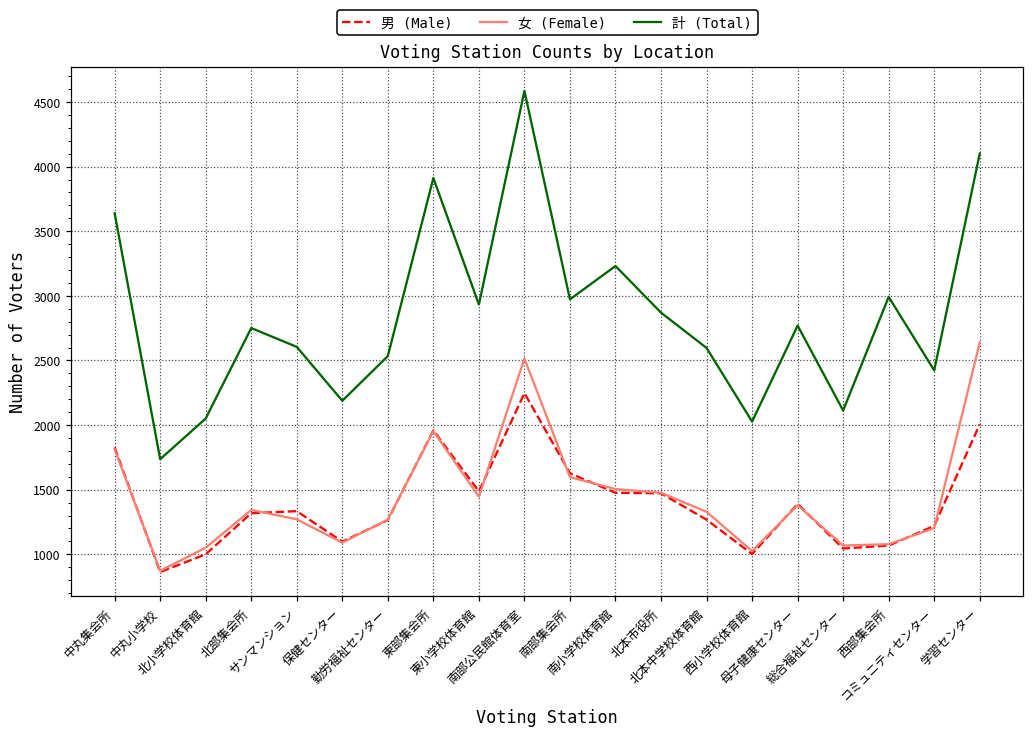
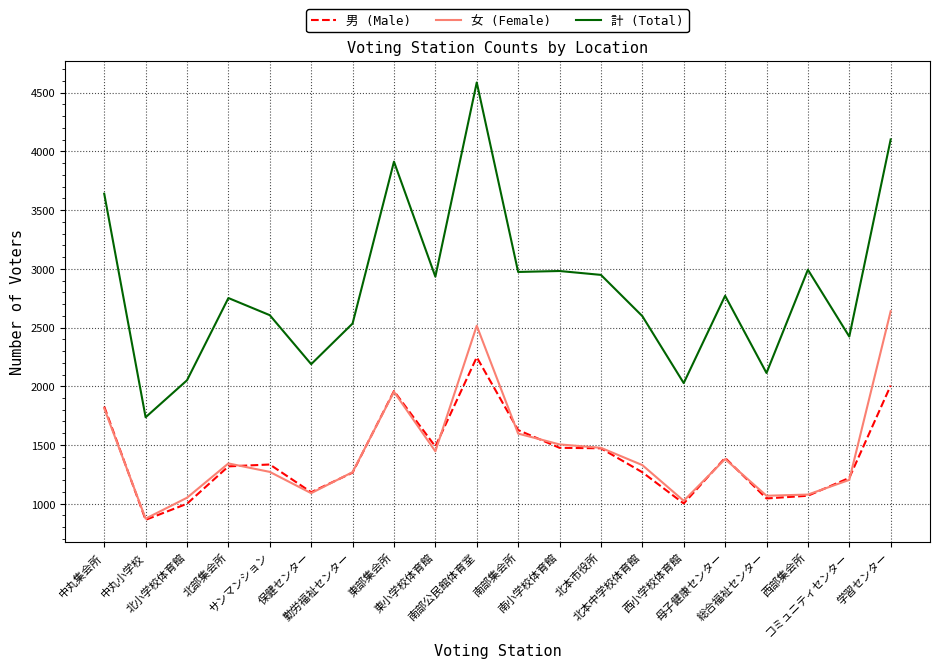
計 (Total), 南小学校体育館: 3230 -> 2980
計 (Total), 北本市役所: 2870 -> 2950
